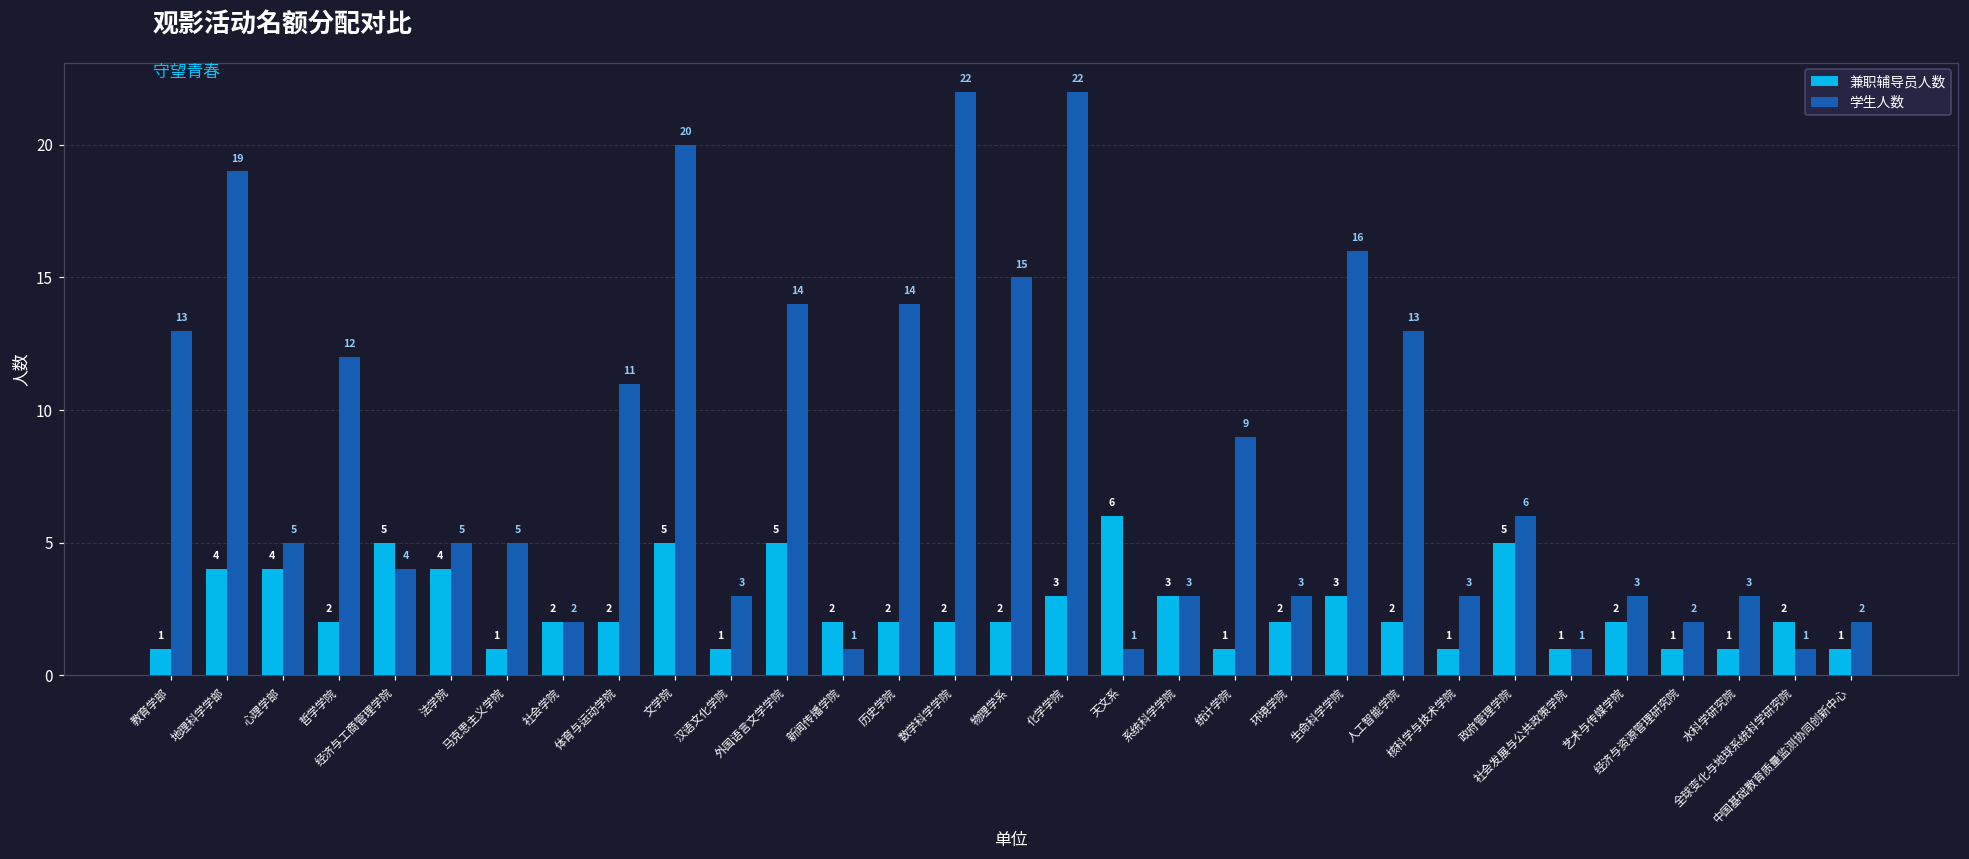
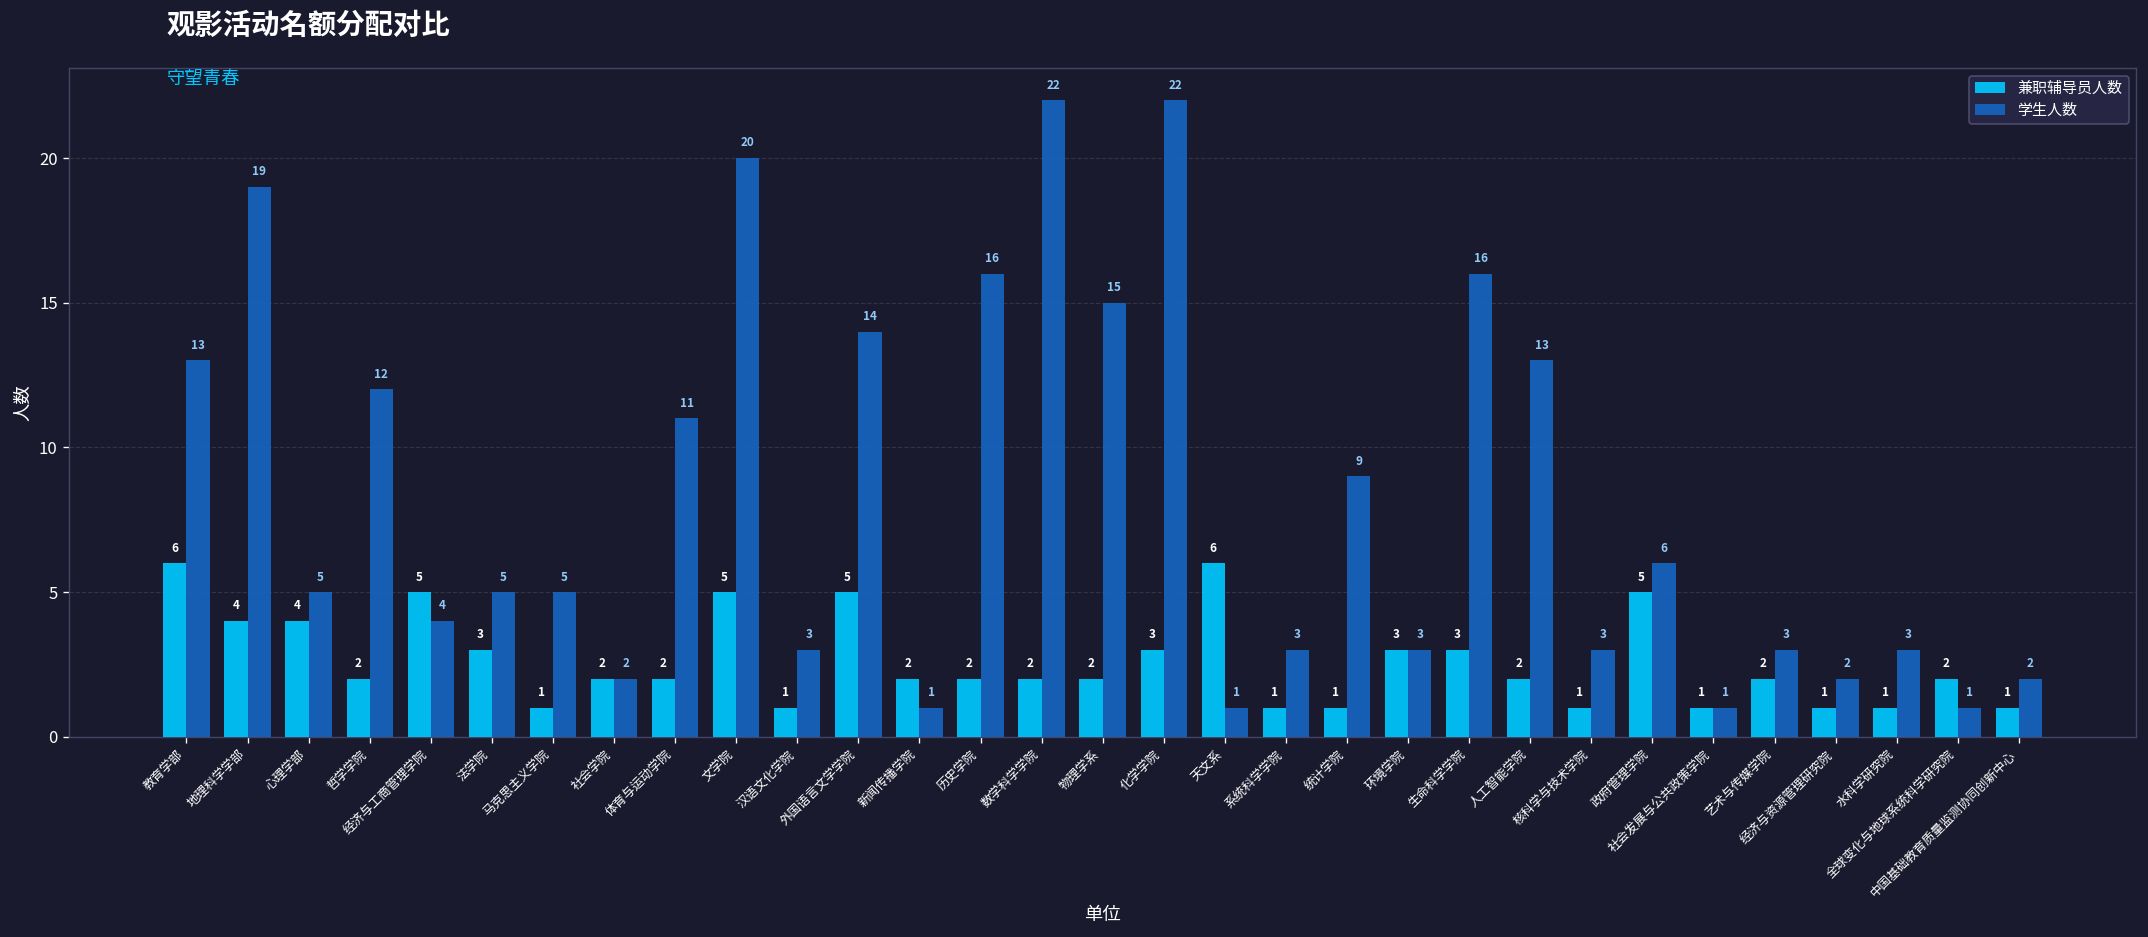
兼职辅导员人数, 教育学部: 1 -> 6
兼职辅导员人数, 法学院: 4 -> 3
学生人数, 历史学院: 14 -> 16
兼职辅导员人数, 系统科学学院: 3 -> 1
兼职辅导员人数, 环境学院: 2 -> 3
